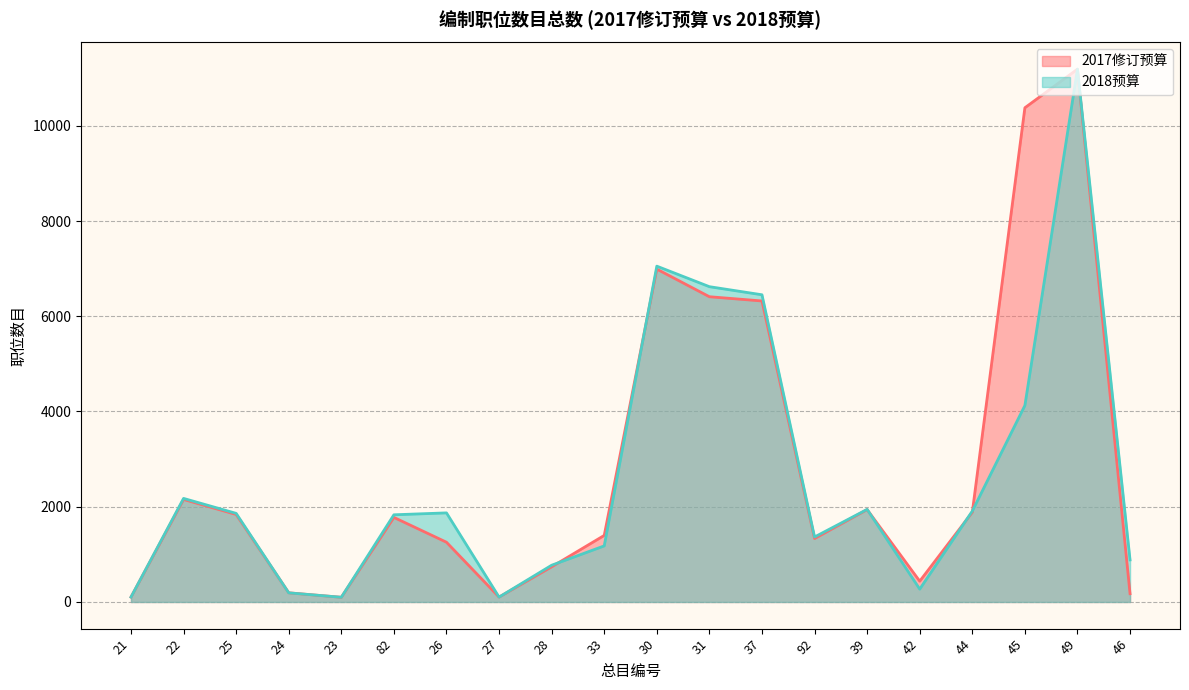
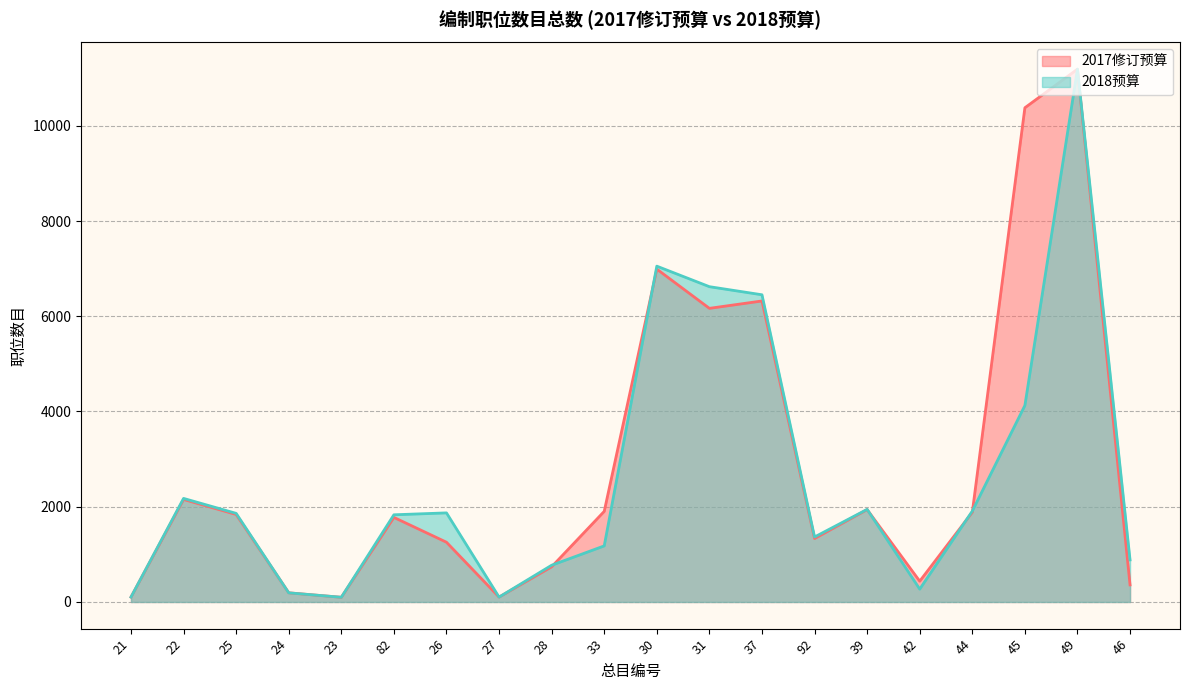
2017修订预算, 33: 1400 -> 1900
2017修订预算, 31: 6400 -> 6200
2017修订预算, 46: 200 -> 400
